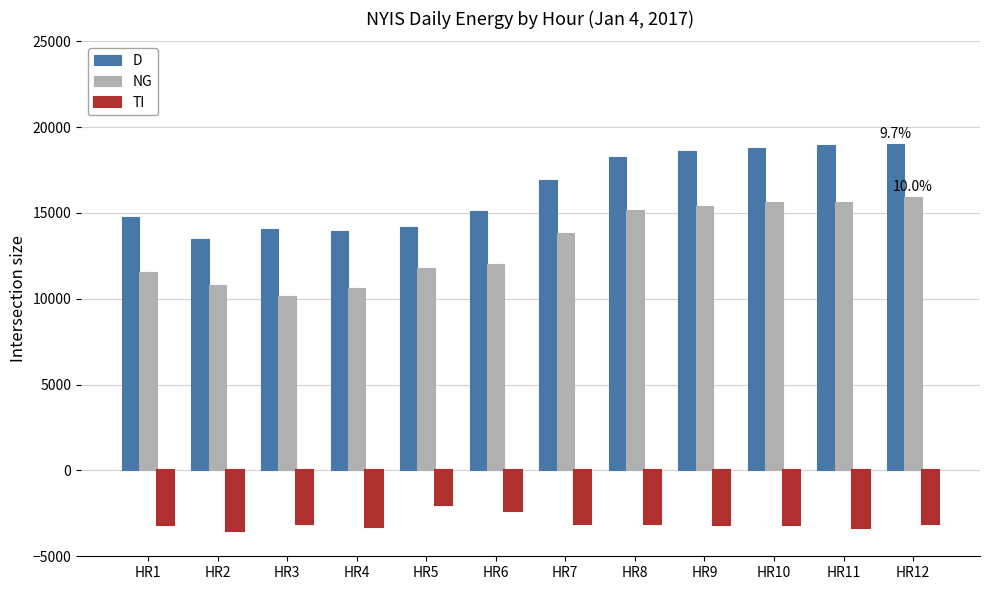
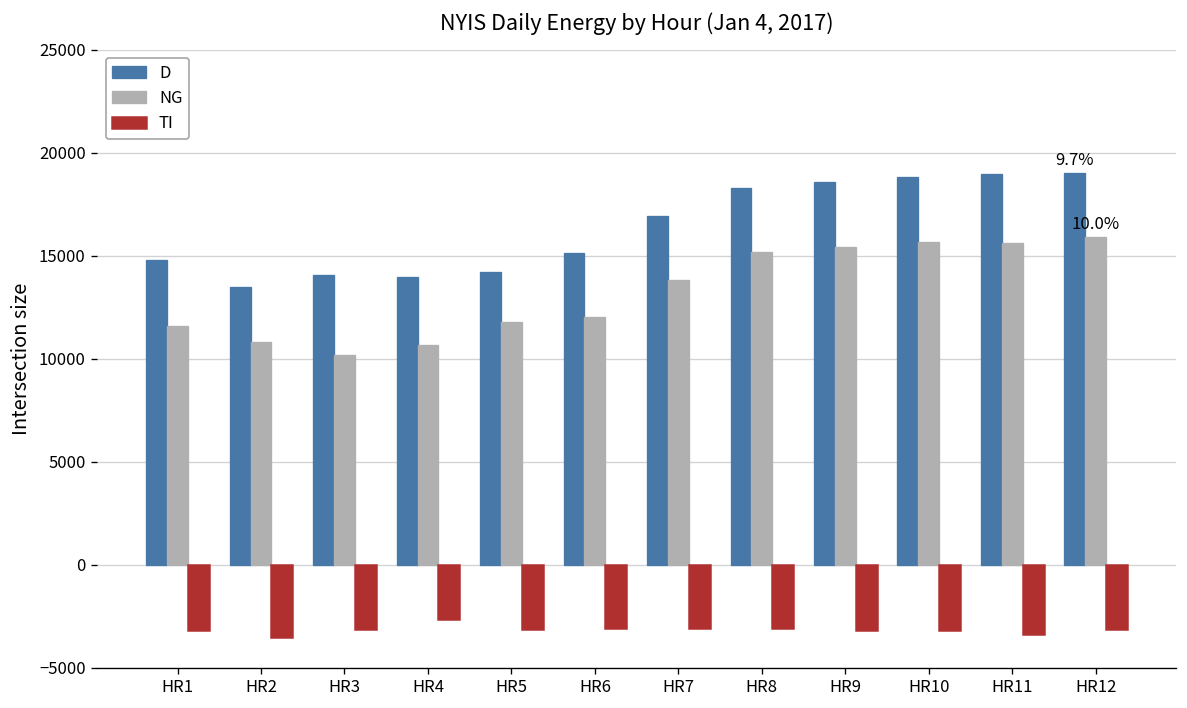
TI, HR4: -3300 -> -2600
TI, HR5: -2000 -> -3100
TI, HR6: -2400 -> -3100
